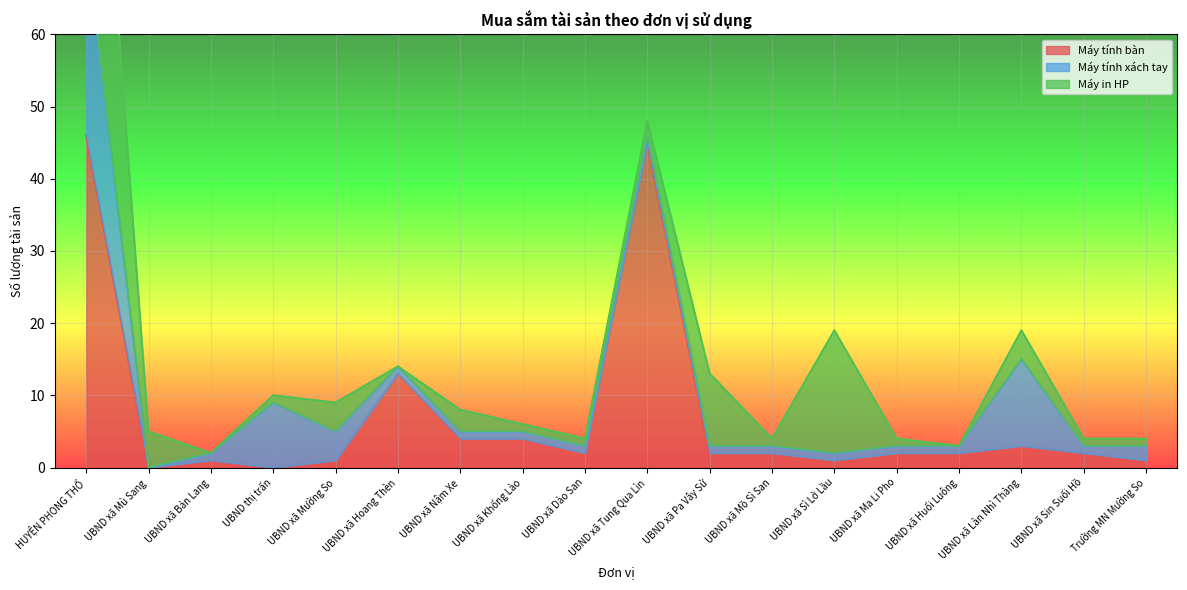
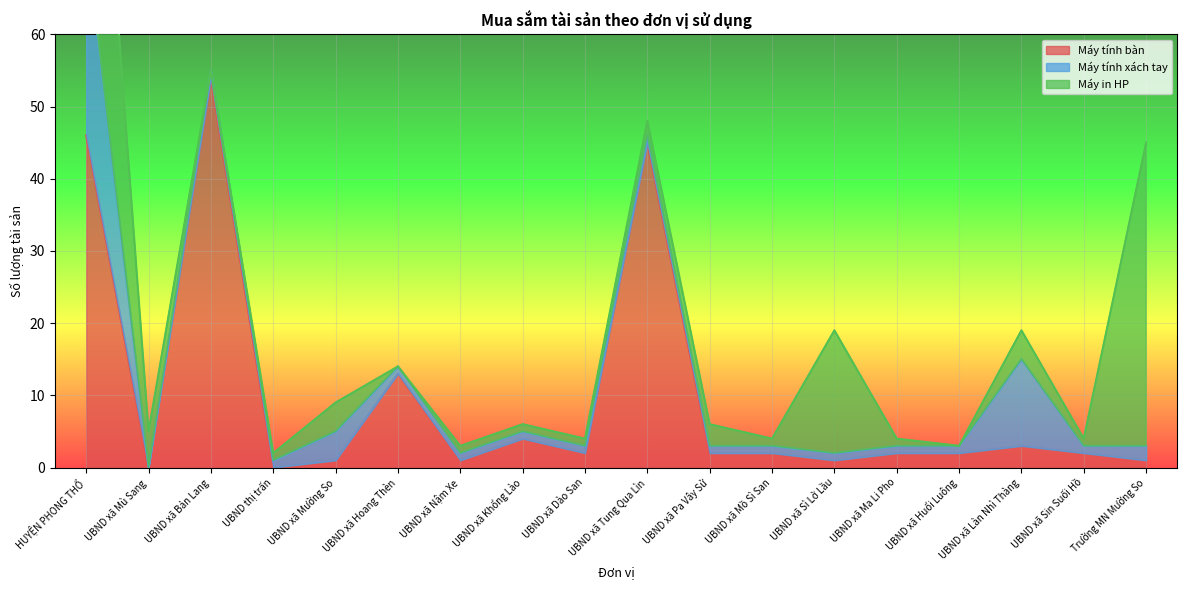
Máy tính bàn, UBND xã Bản Lang: 1 -> 54
Máy tính xách tay, UBND thị trấn: 9 -> 1
Máy tính bàn, UBND xã Nậm Xe: 4 -> 1
Máy in HP, UBND xã Nậm Xe: 3 -> 1
Máy in HP, UBND xã Pa Vây Sử: 10 -> 3
Máy in HP, Trường MN Mường So: 1 -> 42
